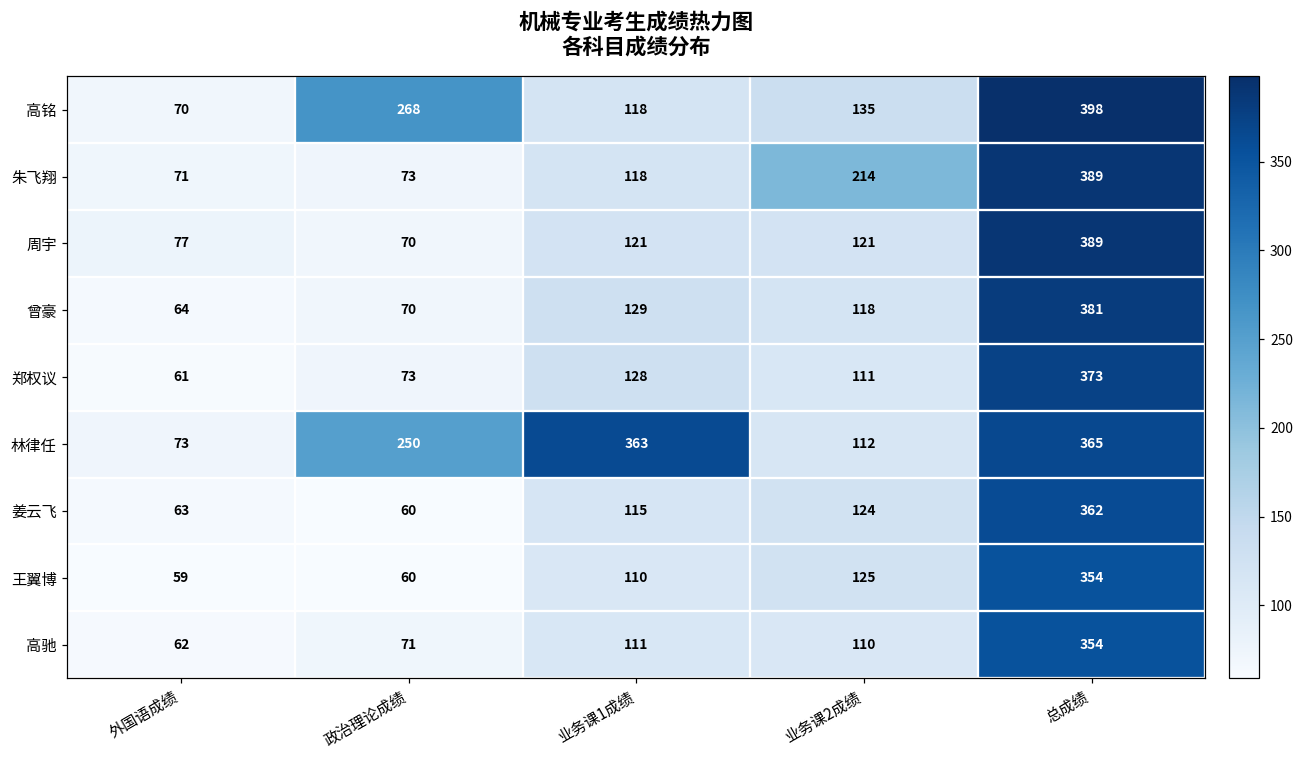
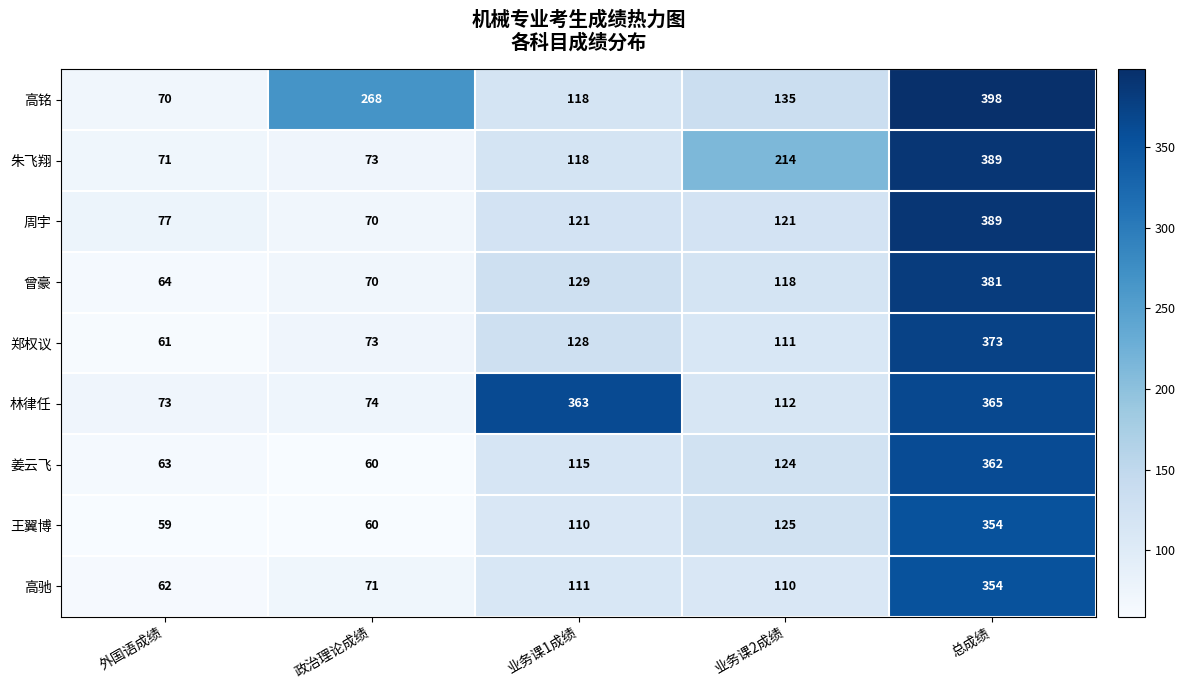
林律任, 政治理论成绩: 250 -> 74
